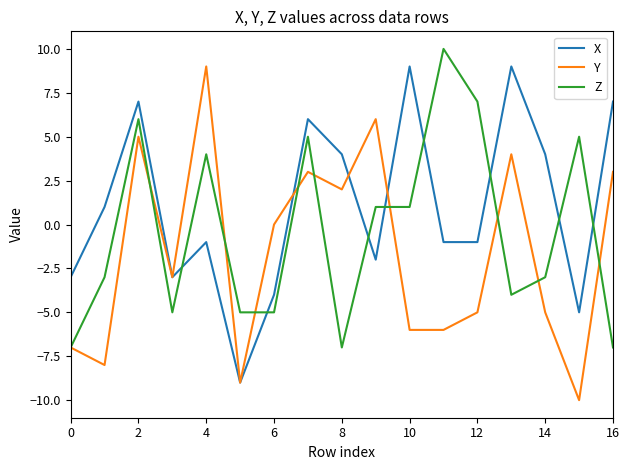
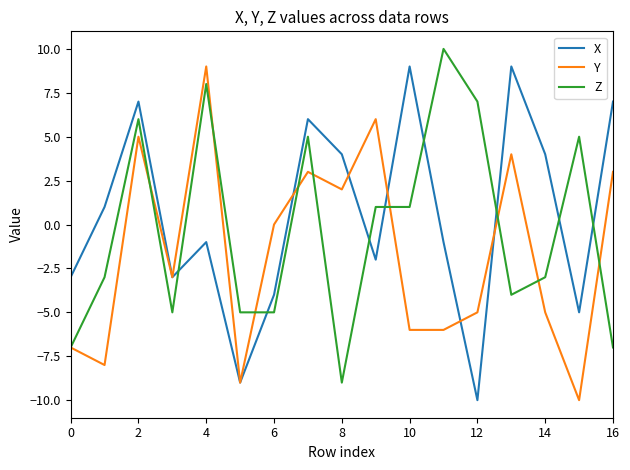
Z, 4: 4 -> 8
Z, 8: -7 -> -9
X, 12: -1 -> -10
